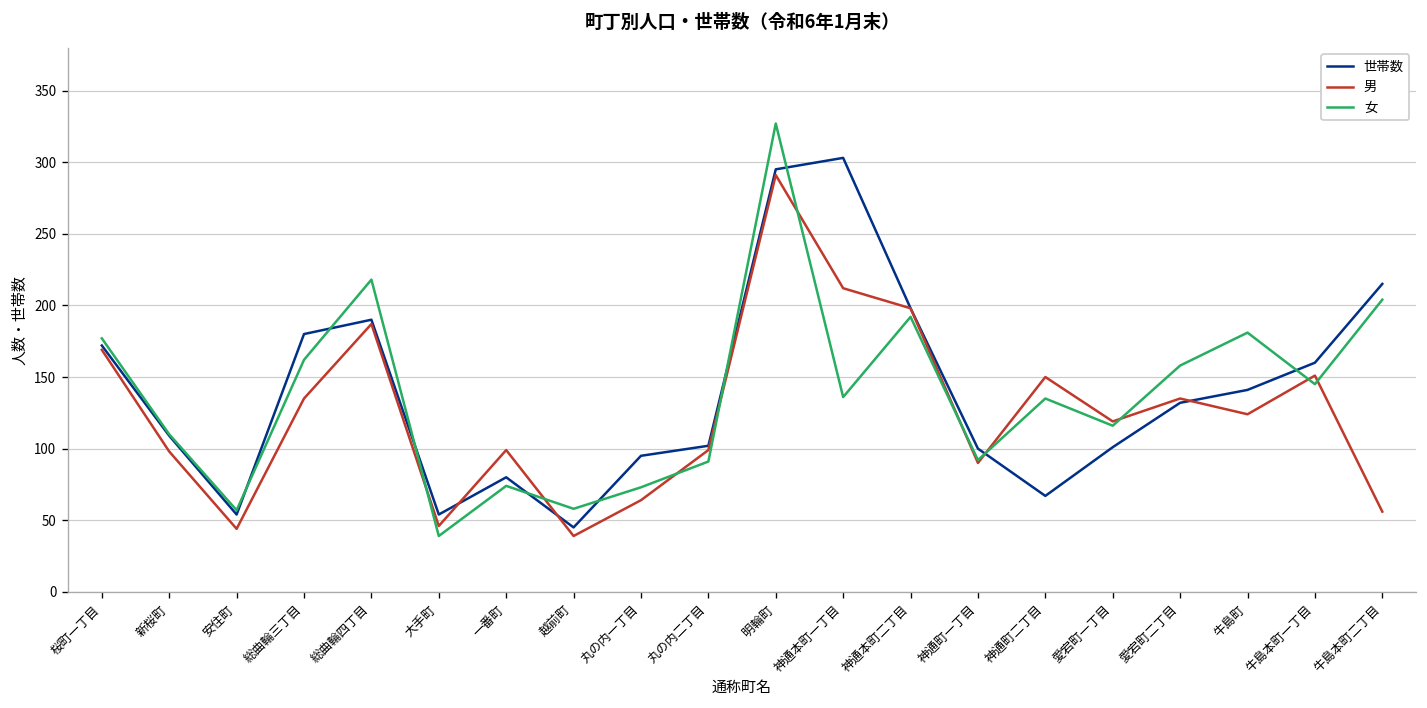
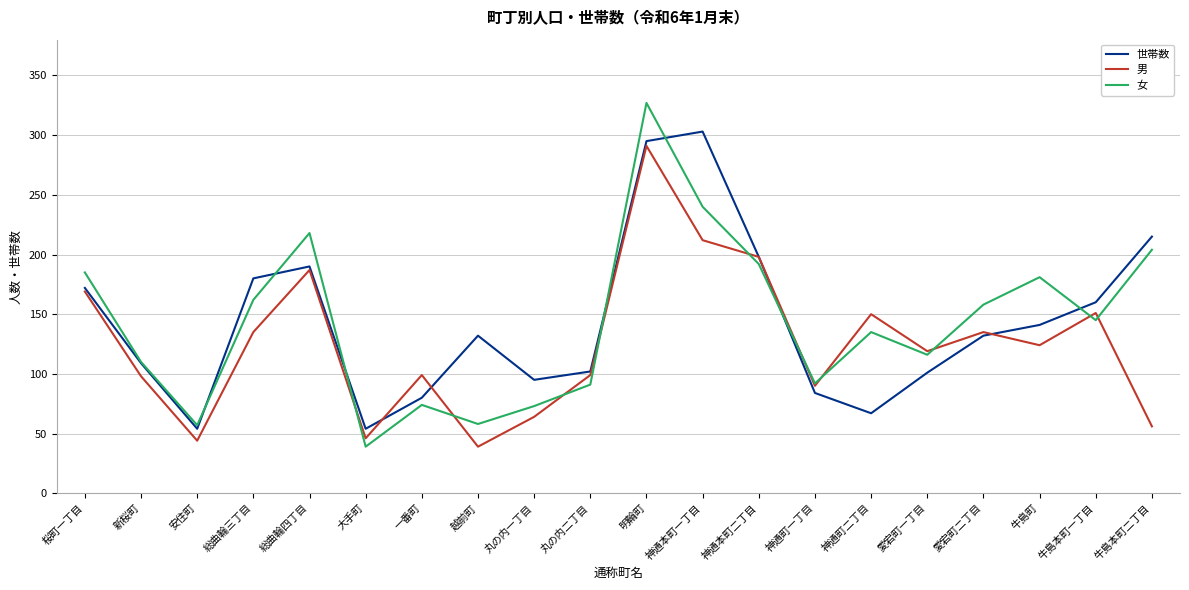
女, 桜町一丁目: 177 -> 185
世帯数, 越前町: 45 -> 132
女, 神通本町一丁目: 136 -> 240
世帯数, 神通町一丁目: 100 -> 84
